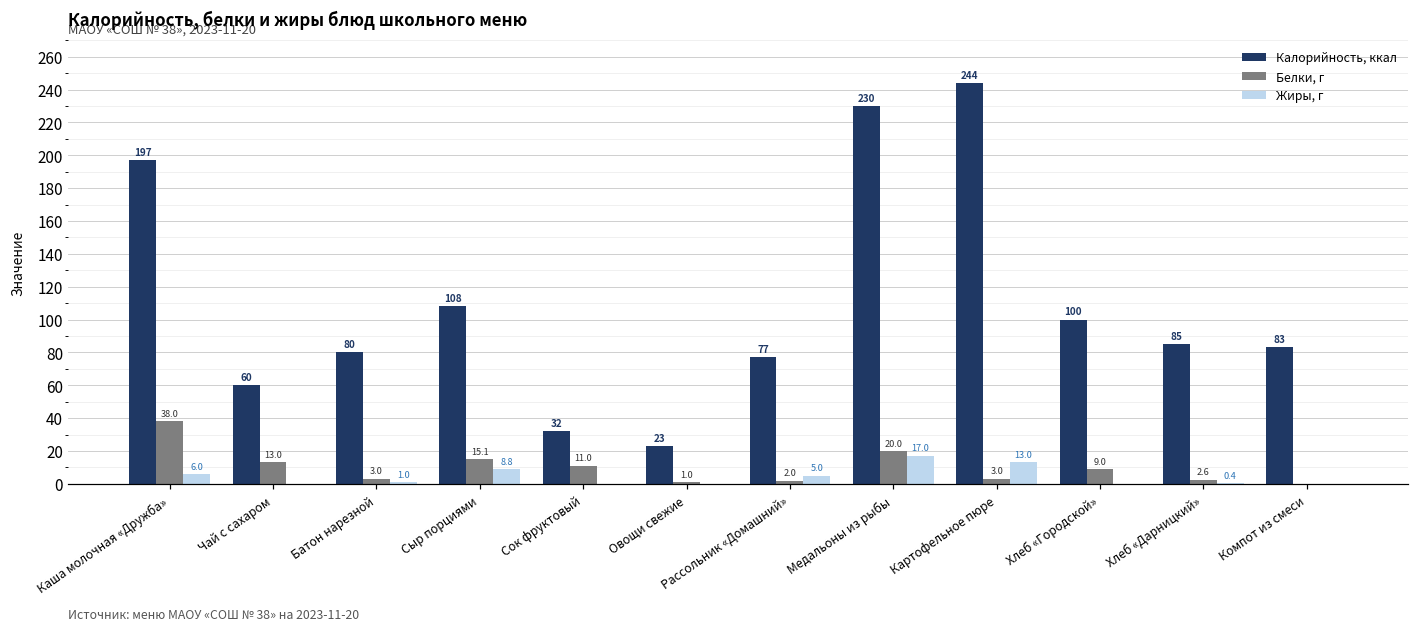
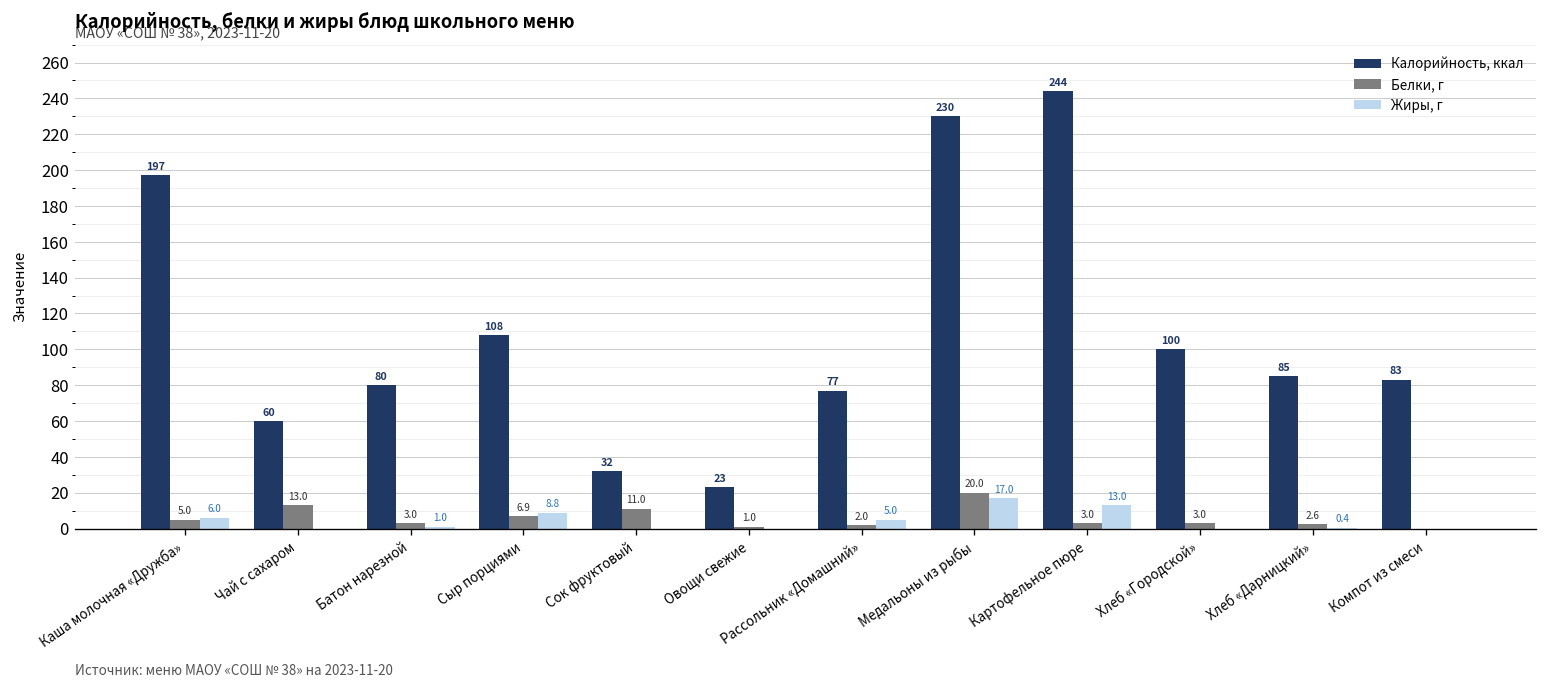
Белки, г, Каша молочная «Дружба»: 38.0 -> 5.0
Белки, г, Сыр порциями: 15.1 -> 6.9
Белки, г, Хлеб «Городской»: 9.0 -> 3.0
